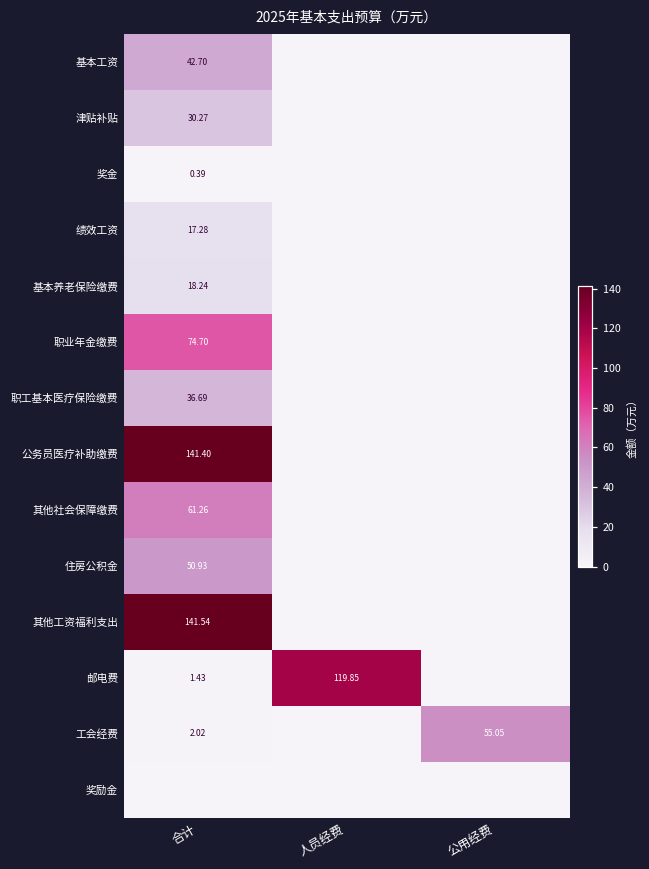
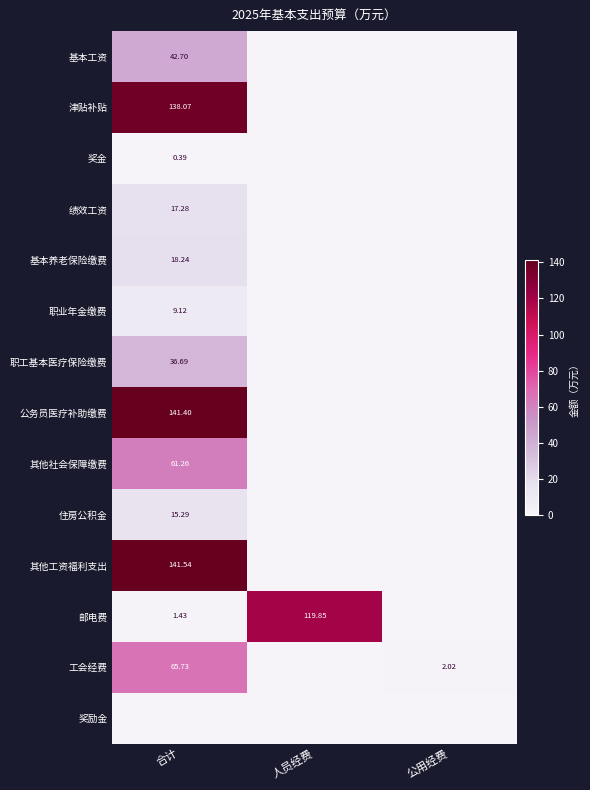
津贴补贴, 合计: 30.27 -> 138.07
职业年金缴费, 合计: 74.70 -> 9.12
住房公积金, 合计: 50.93 -> 15.29
工会经费, 合计: 2.02 -> 65.73
工会经费, 公用经费: 55.05 -> 2.02
